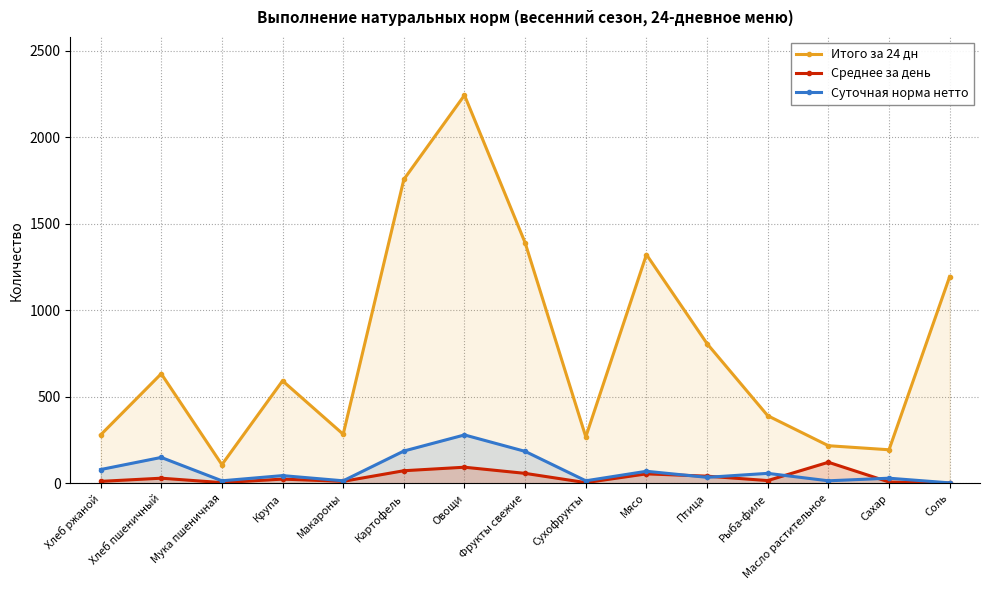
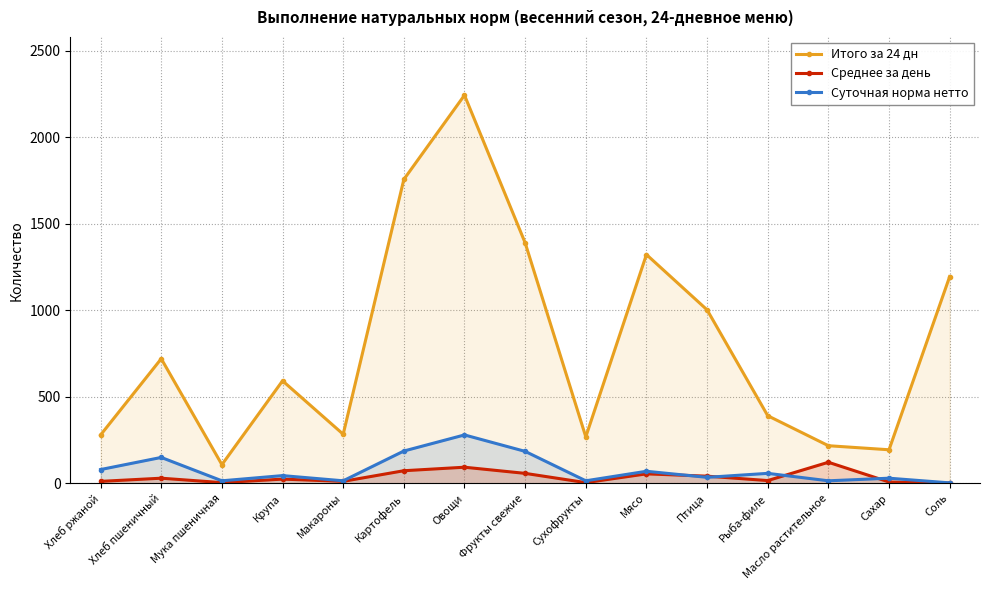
Итого за 24 дн, Хлеб пшеничный: 630 -> 720
Итого за 24 дн, Птица: 810 -> 1000
